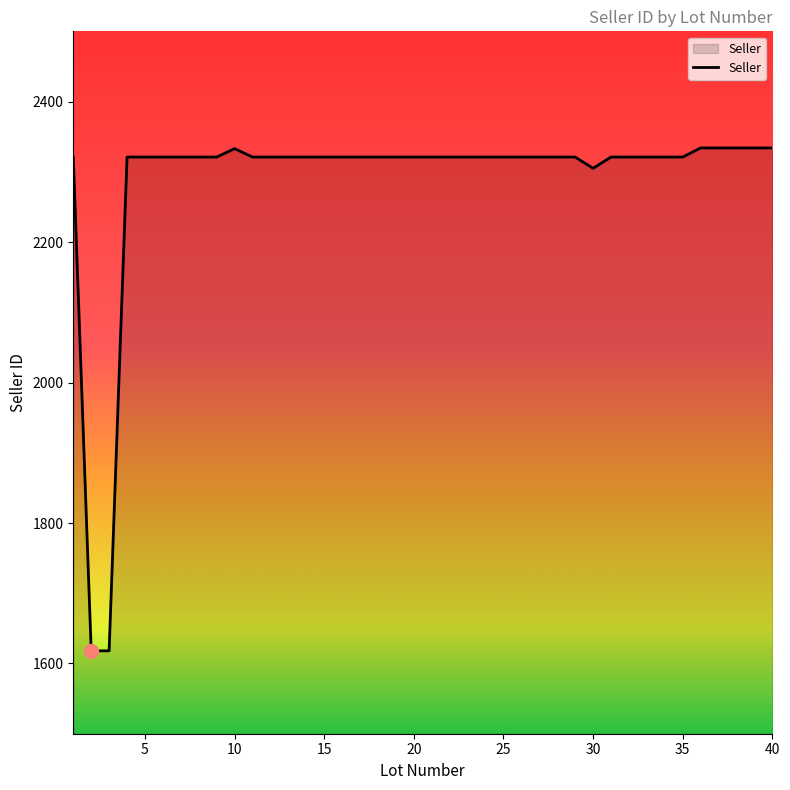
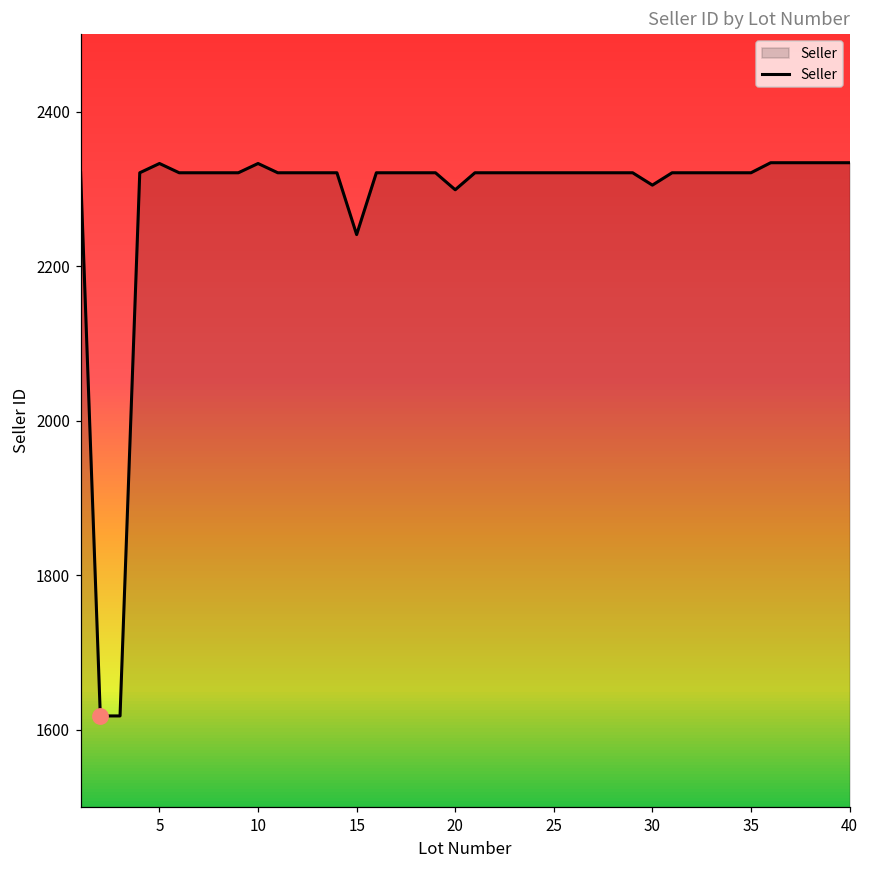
Seller, 5: 2320 -> 2330
Seller, 15: 2320 -> 2240
Seller, 20: 2320 -> 2300
